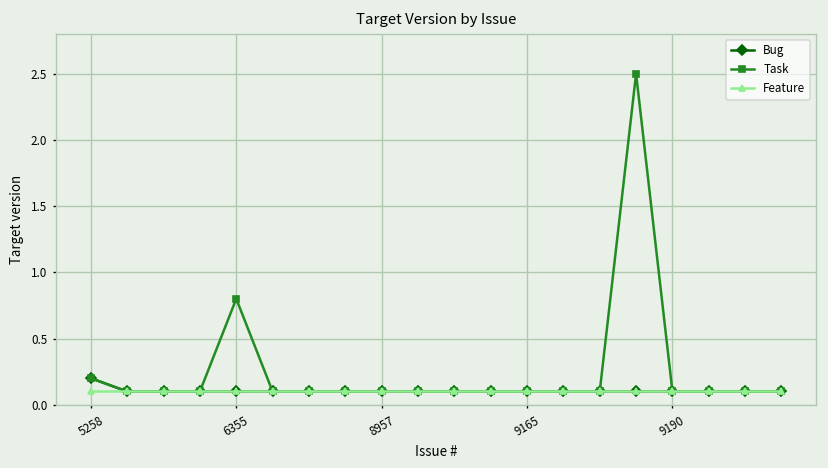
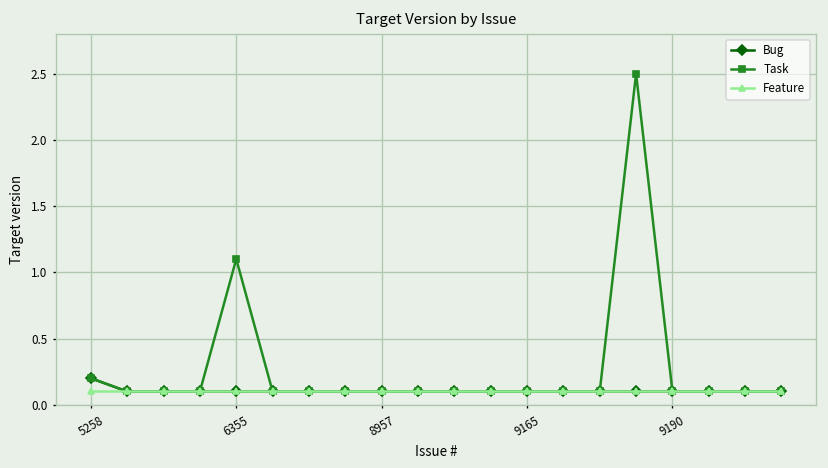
Task, 6355: 0.8 -> 1.1
